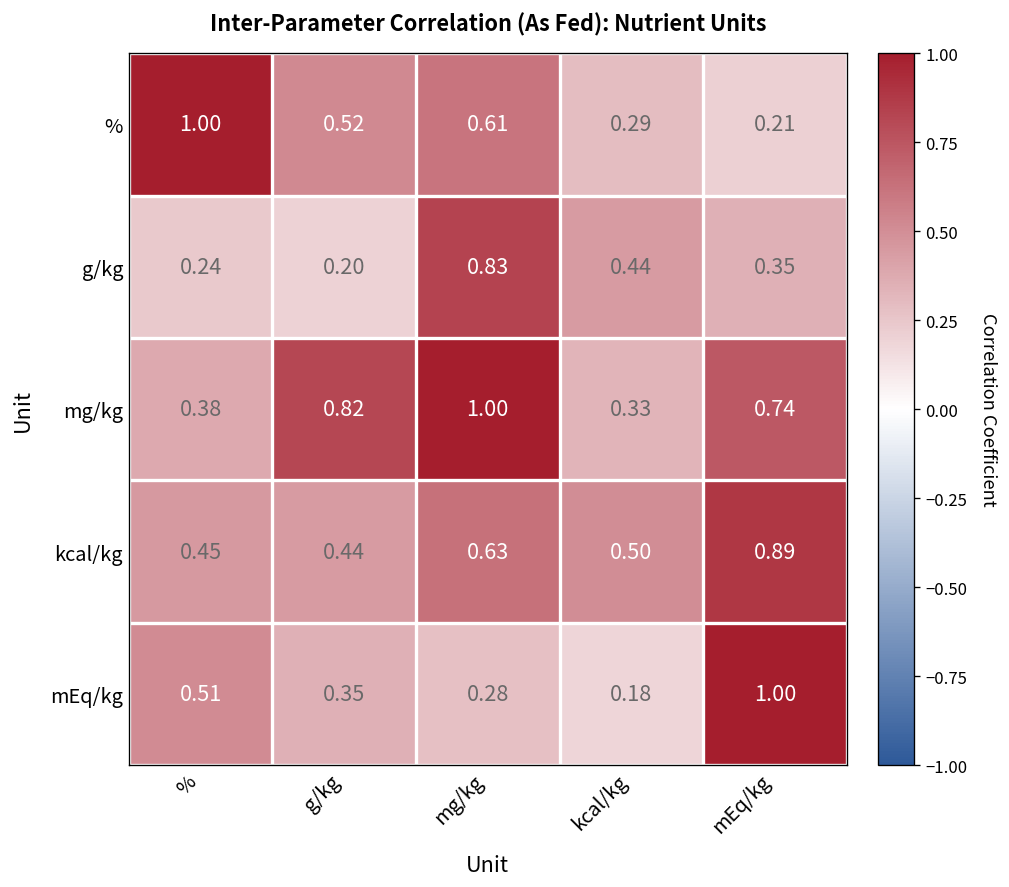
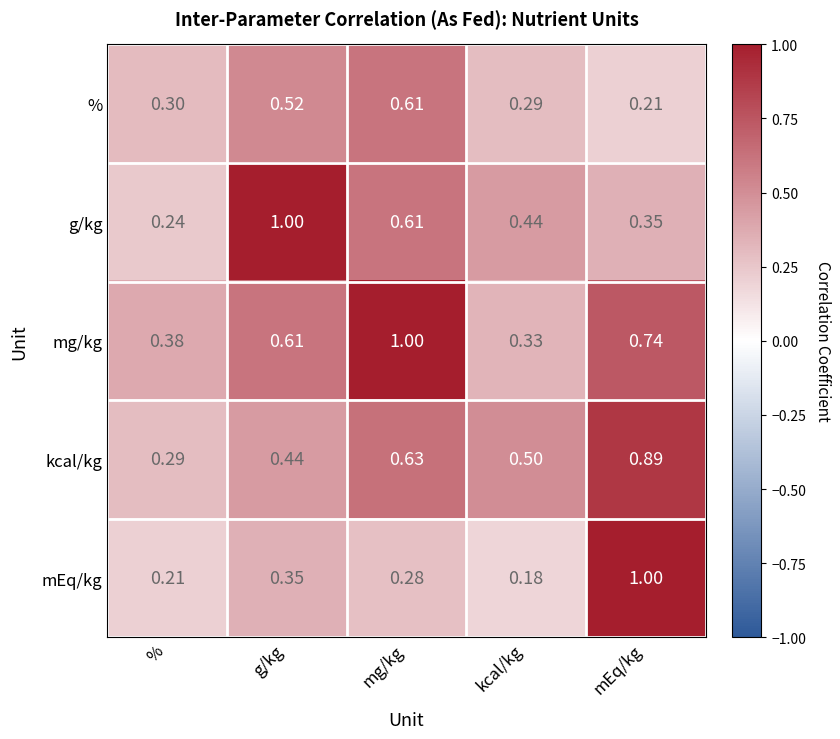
%, %: 1.00 -> 0.30
g/kg, g/kg: 0.20 -> 1.00
g/kg, mg/kg: 0.83 -> 0.61
mg/kg, g/kg: 0.82 -> 0.61
kcal/kg, %: 0.45 -> 0.29
mEq/kg, %: 0.51 -> 0.21
